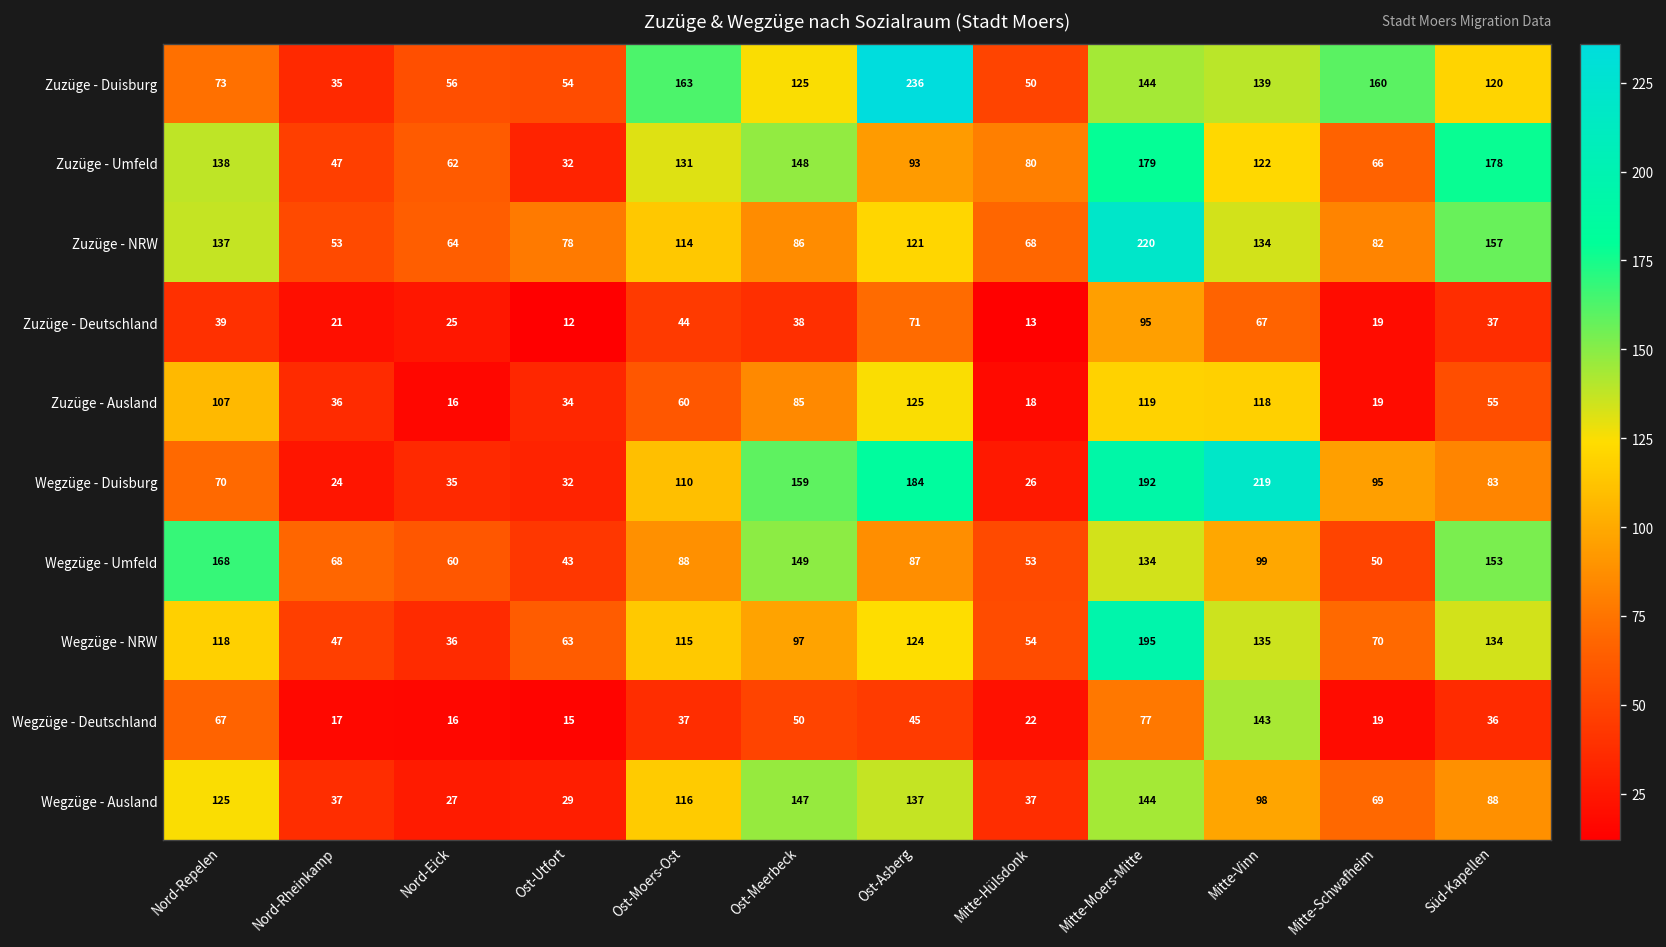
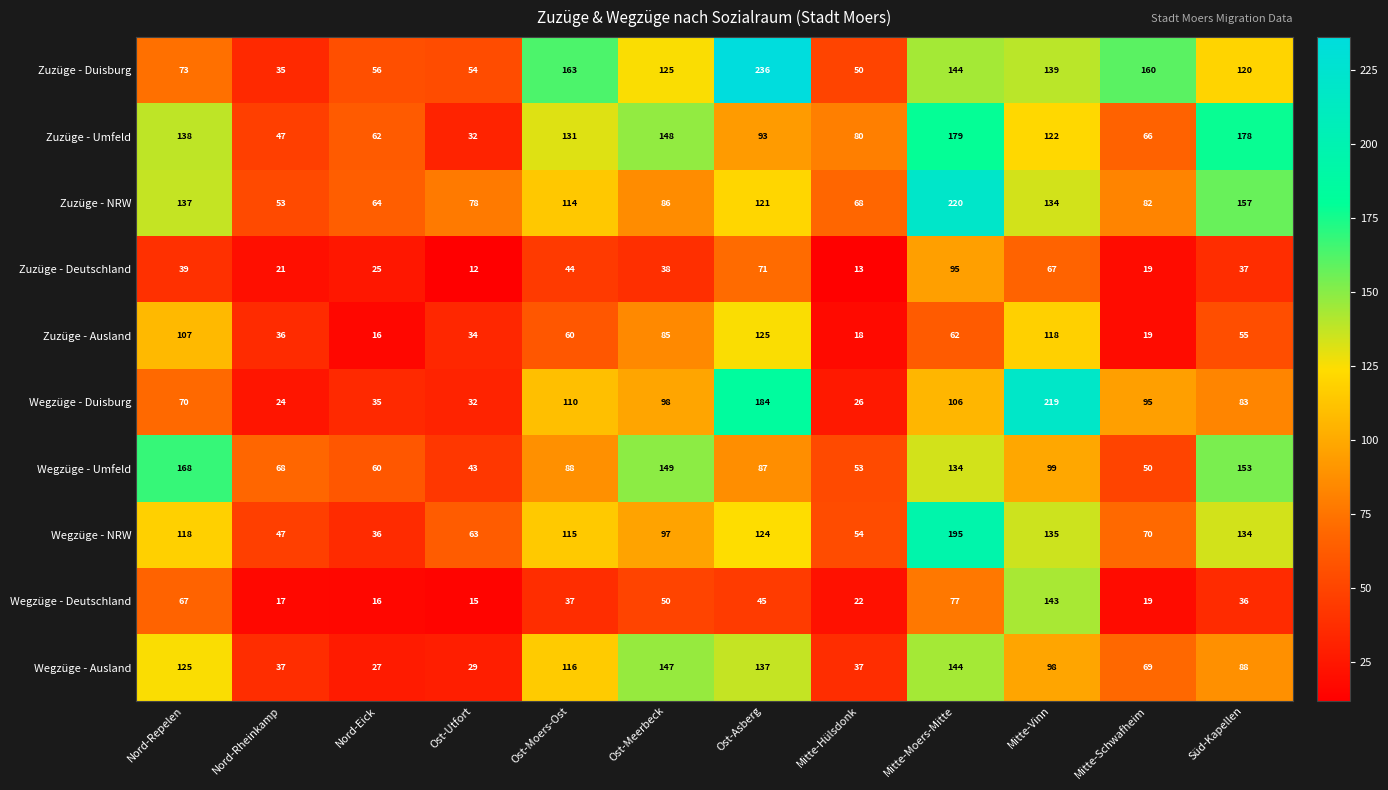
Zuzüge - Ausland, Mitte-Moers-Mitte: 119 -> 62
Wegzüge - Duisburg, Ost-Meerbeck: 159 -> 98
Wegzüge - Duisburg, Mitte-Moers-Mitte: 192 -> 106
